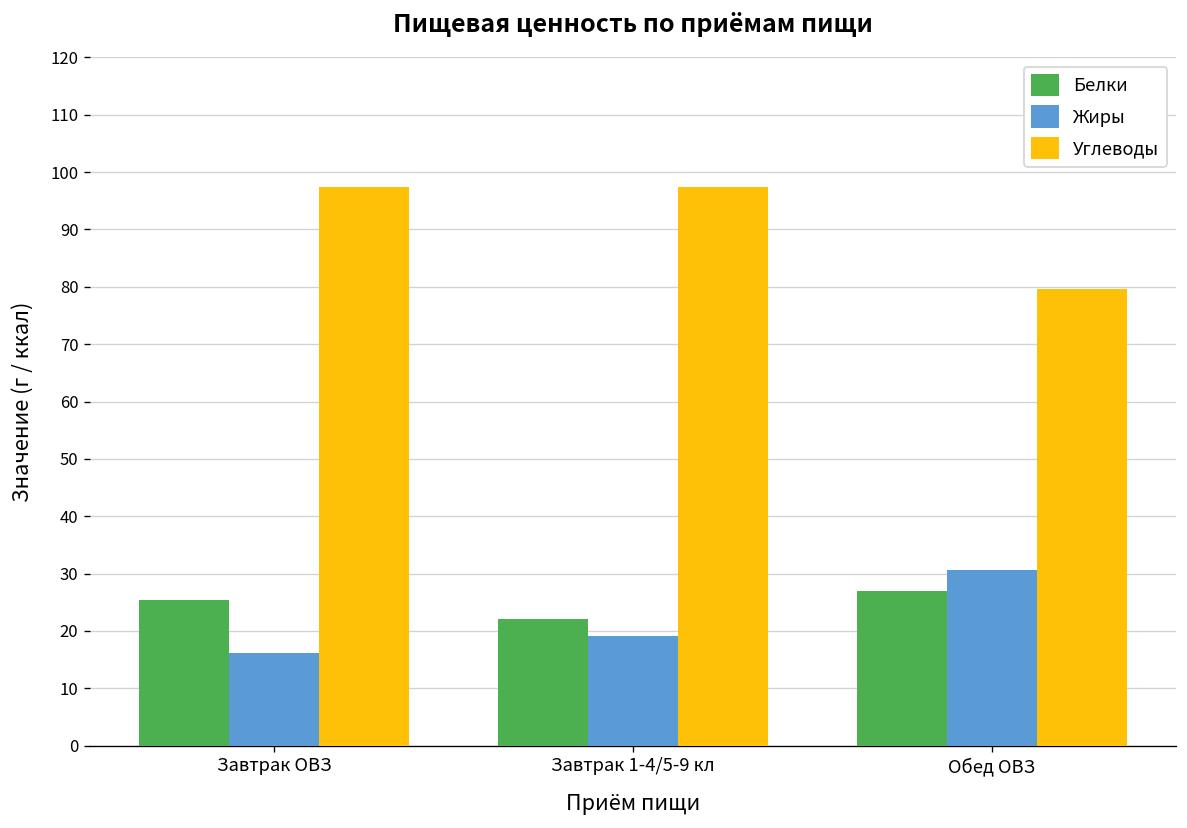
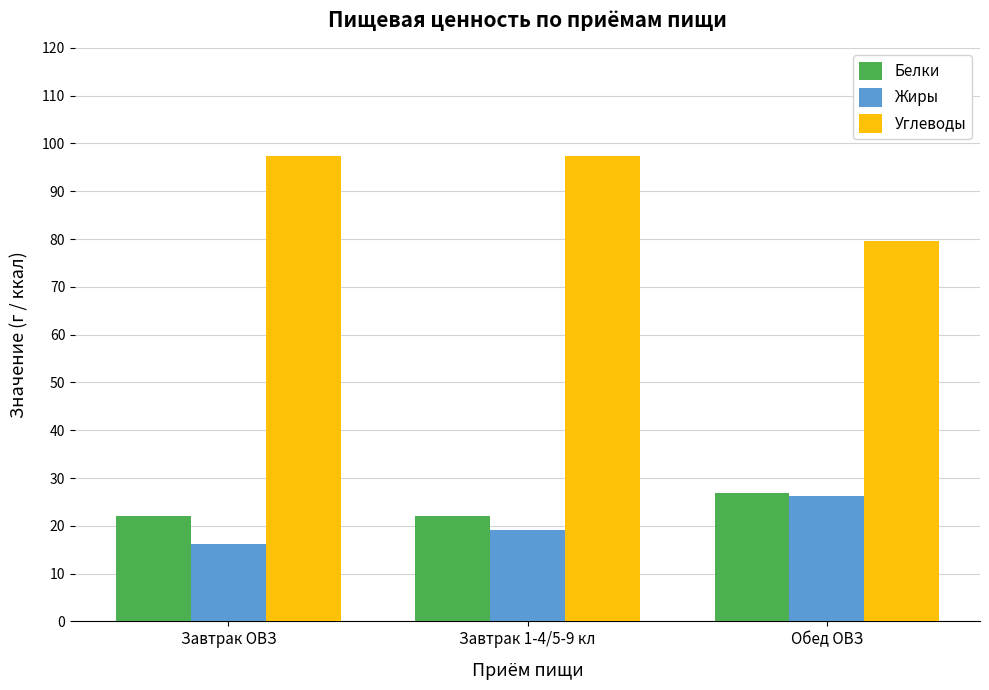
Белки, Завтрак ОВЗ: 25 -> 22
Жиры, Обед ОВЗ: 31 -> 26
